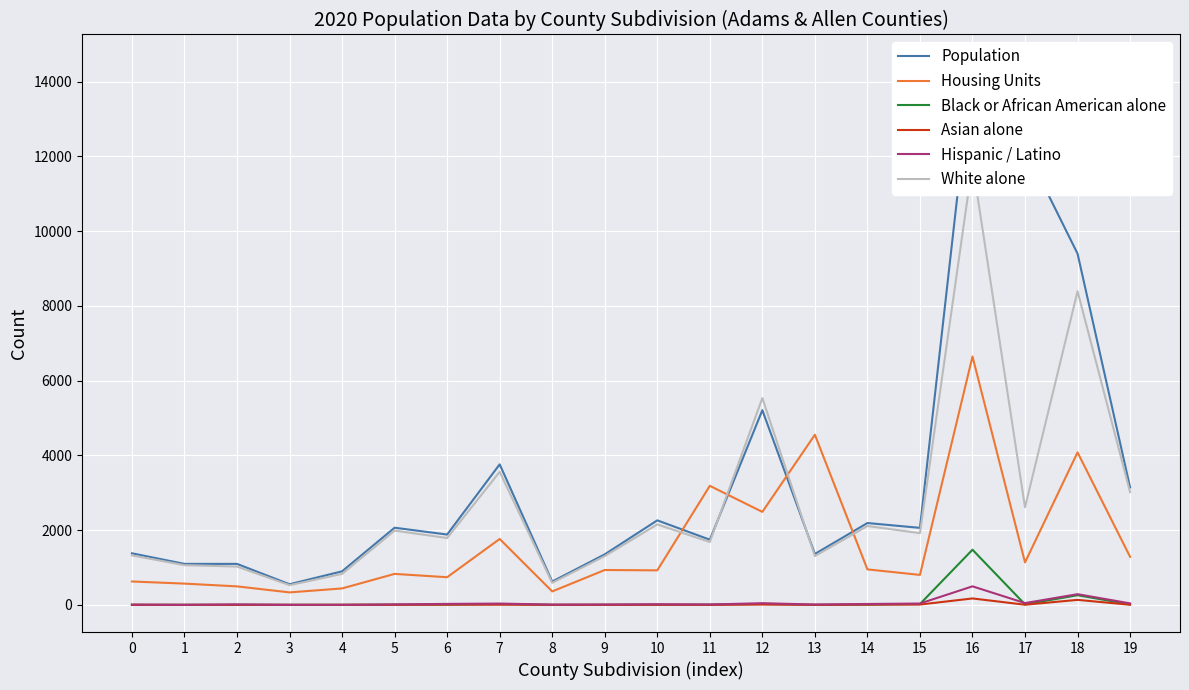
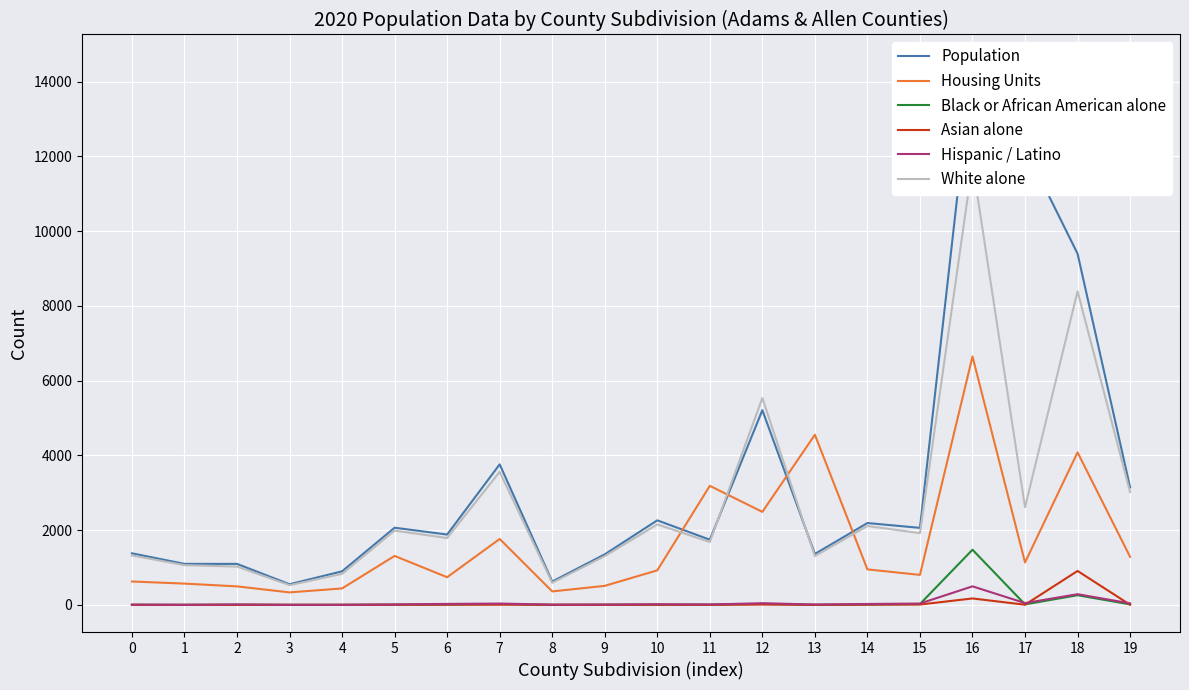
Housing Units, 5: 800 -> 1300
Housing Units, 9: 900 -> 500
Asian alone, 18: 100 -> 900
